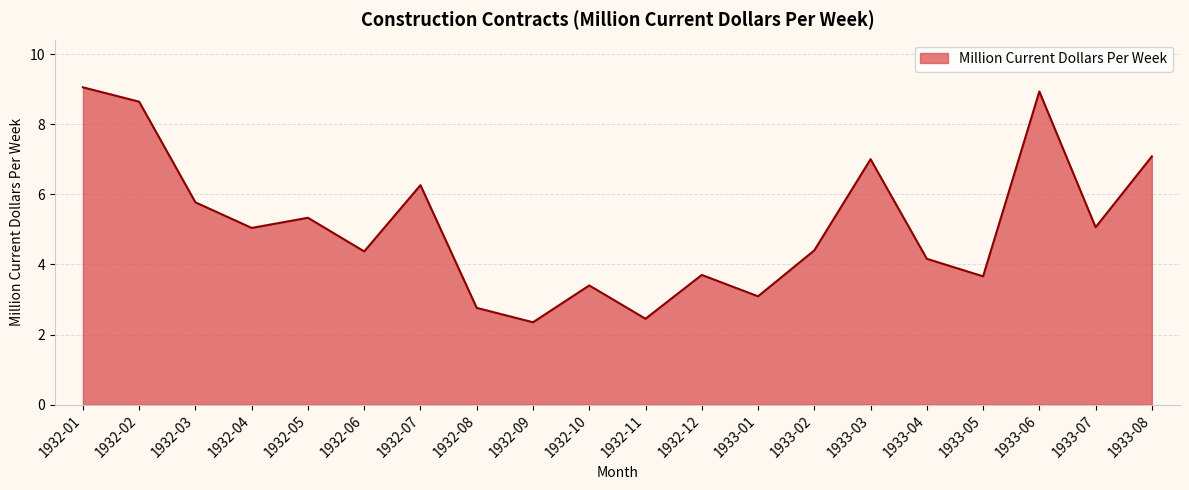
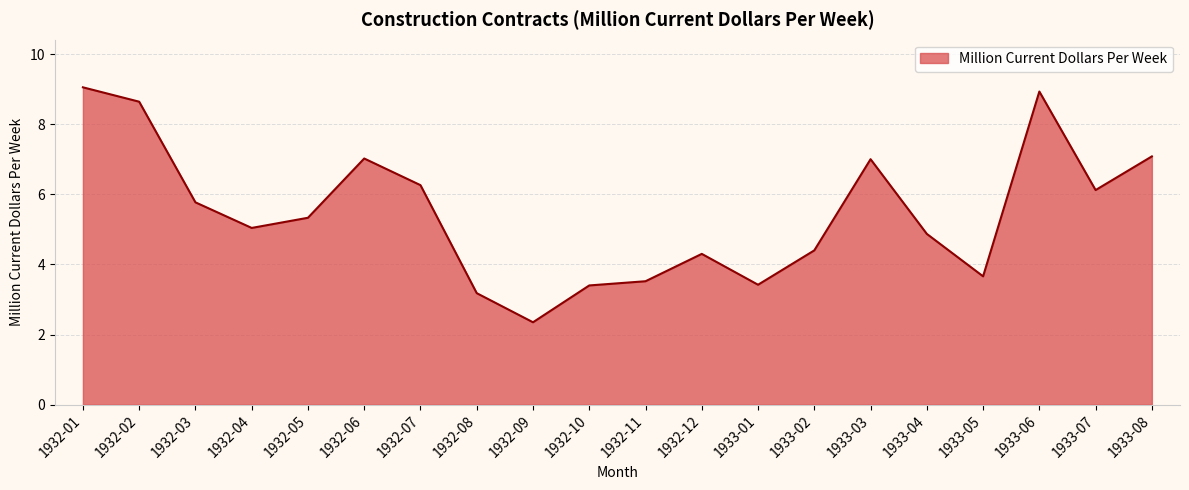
1932-06: 4.4 -> 7.0
1932-08: 2.8 -> 3.2
1932-11: 2.5 -> 3.5
1932-12: 3.7 -> 4.3
1933-01: 3.1 -> 3.4
1933-04: 4.2 -> 4.9
1933-07: 5.1 -> 6.1
